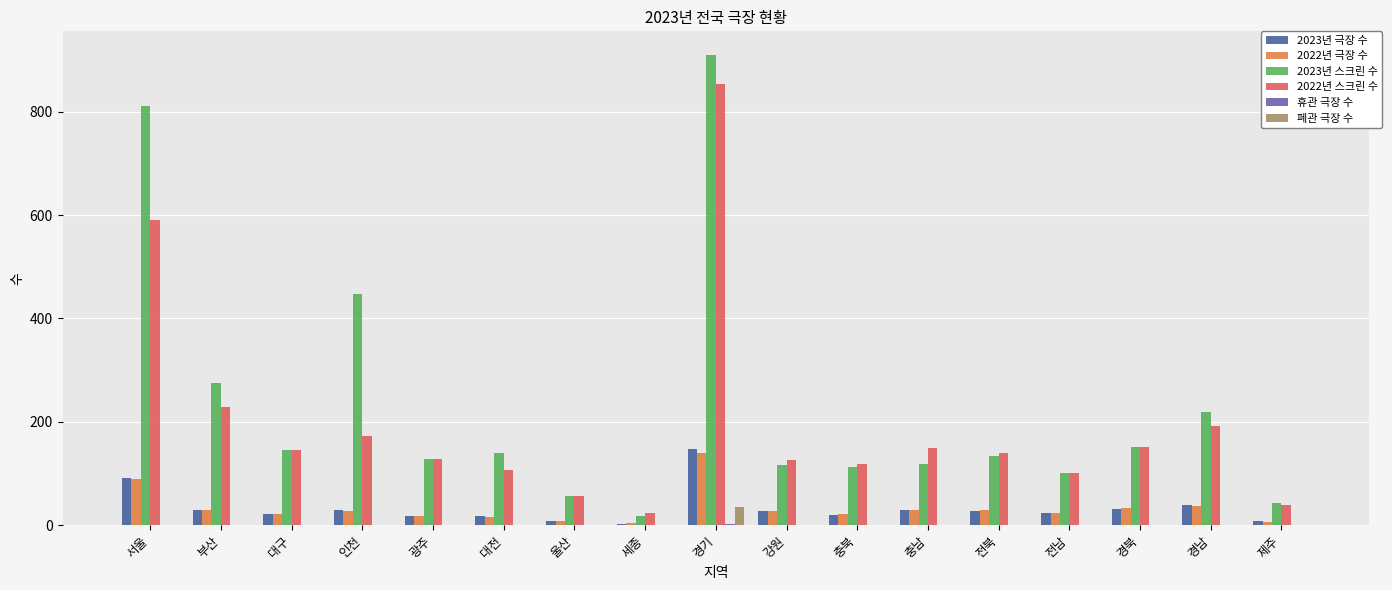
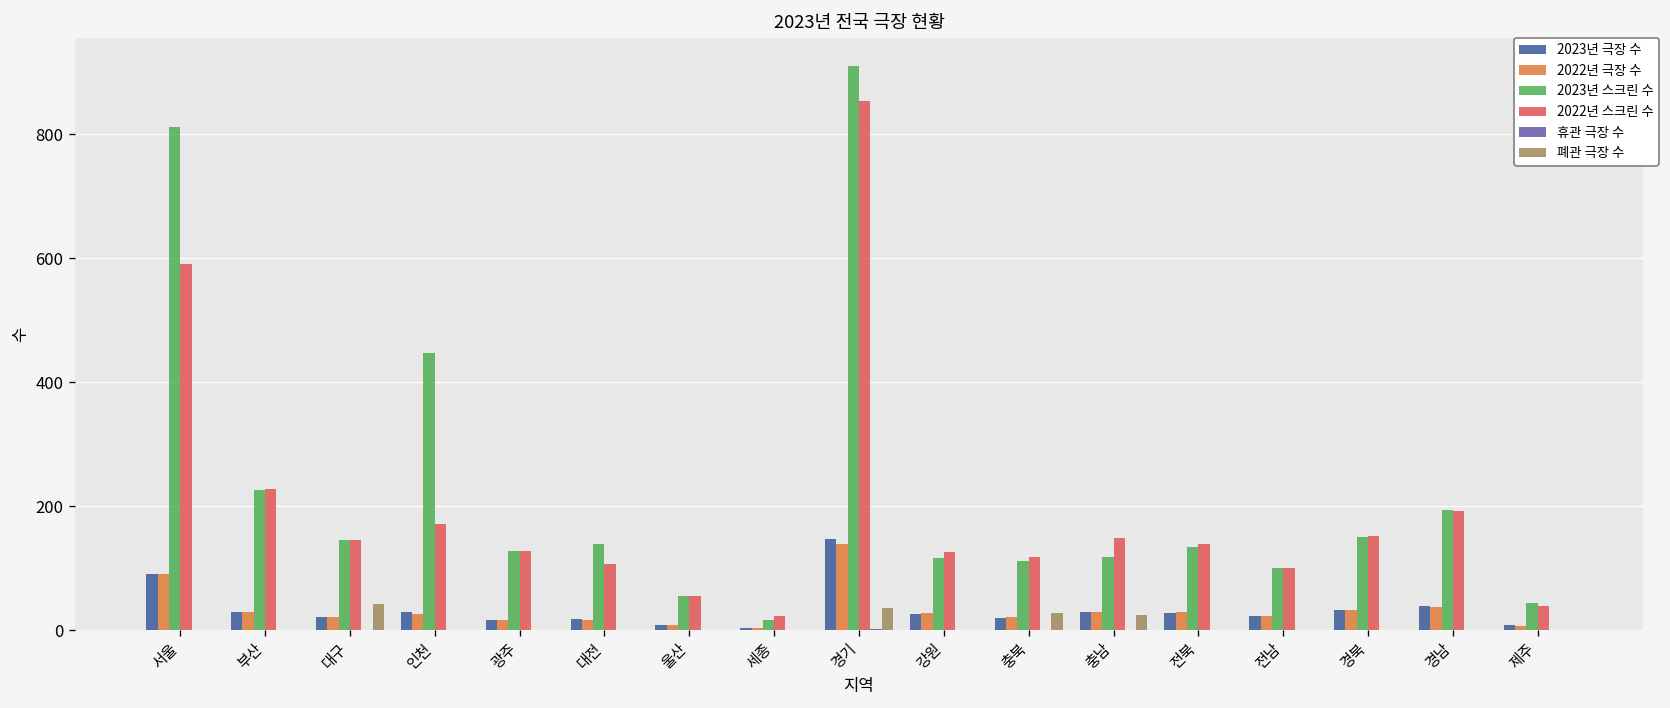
2023년 스크린 수, 부산: 280 -> 230
폐관 극장 수, 대구: 0 -> 40
폐관 극장 수, 충북: 0 -> 30
폐관 극장 수, 충남: 0 -> 30
2023년 스크린 수, 경남: 220 -> 190
